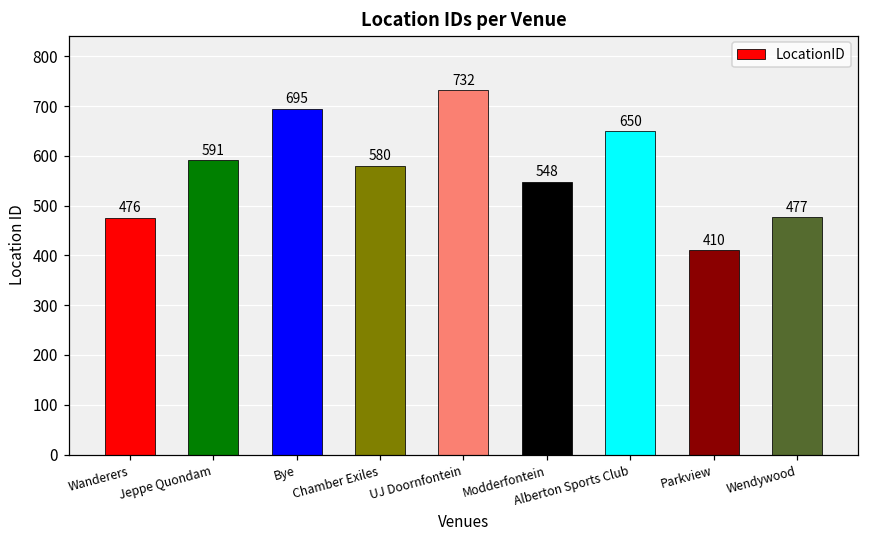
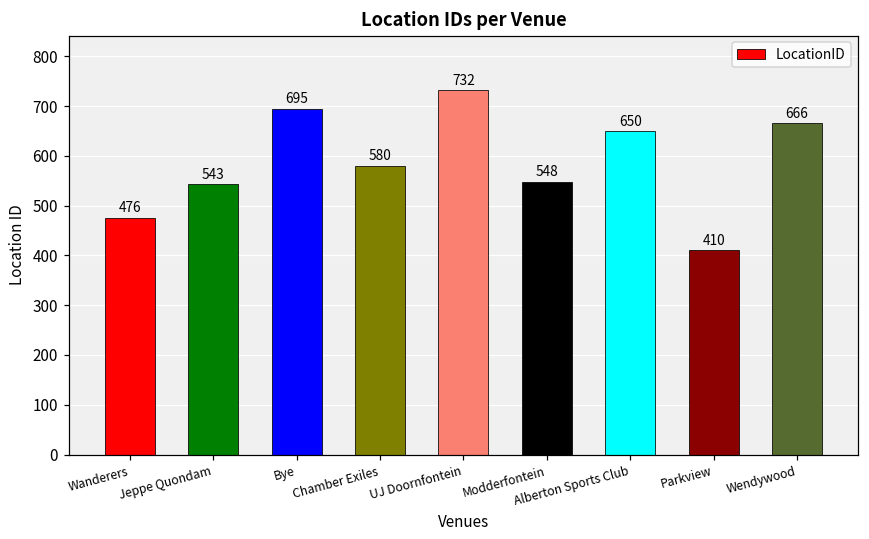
Jeppe Quondam: 591 -> 543
Wendywood: 477 -> 666
